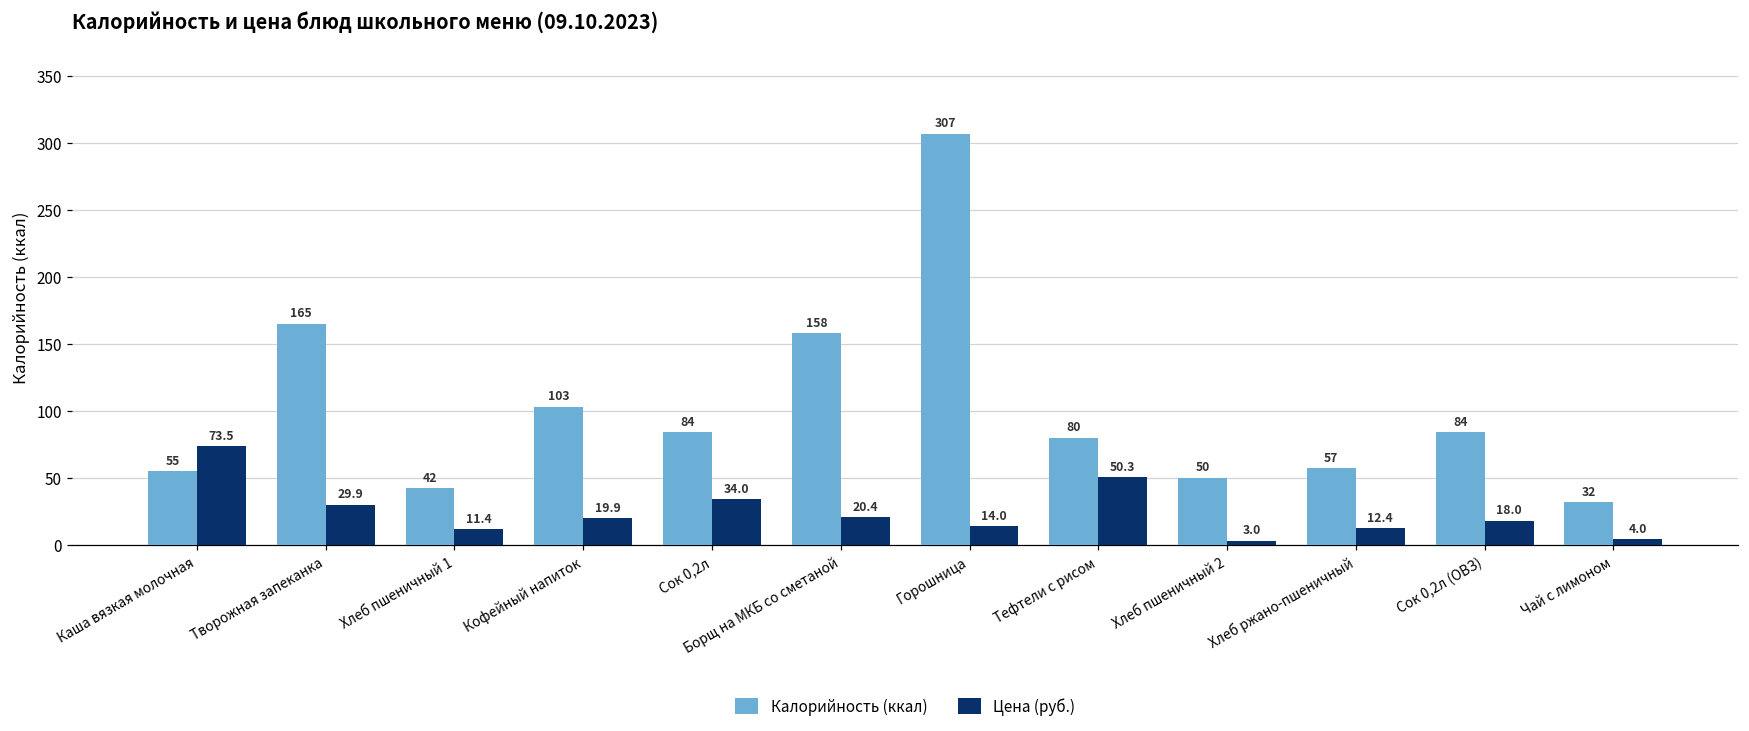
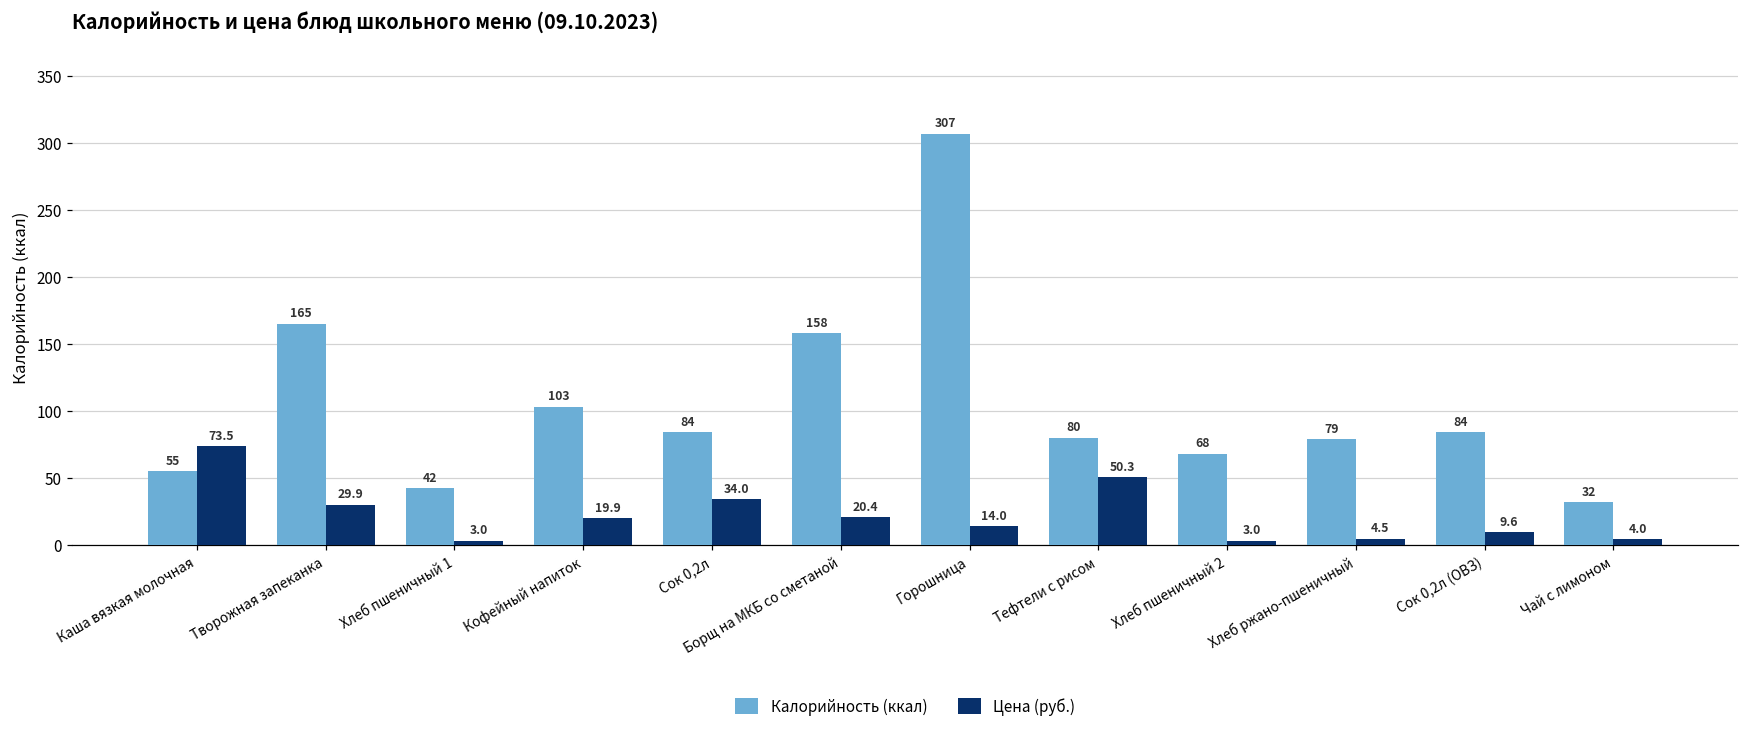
Цена (руб.), Хлеб пшеничный 1: 11.4 -> 3.0
Калорийность (ккал), Хлеб пшеничный 2: 50 -> 68
Калорийность (ккал), Хлеб ржано-пшеничный: 57 -> 79
Цена (руб.), Хлеб ржано-пшеничный: 12.4 -> 4.5
Цена (руб.), Сок 0,2л (ОВЗ): 18.0 -> 9.6
